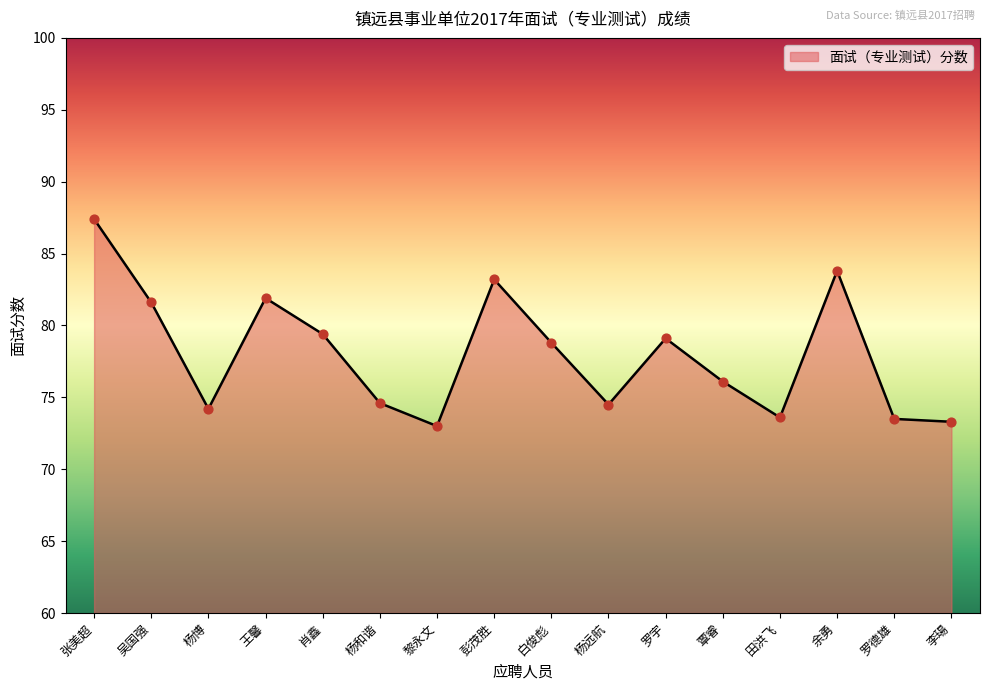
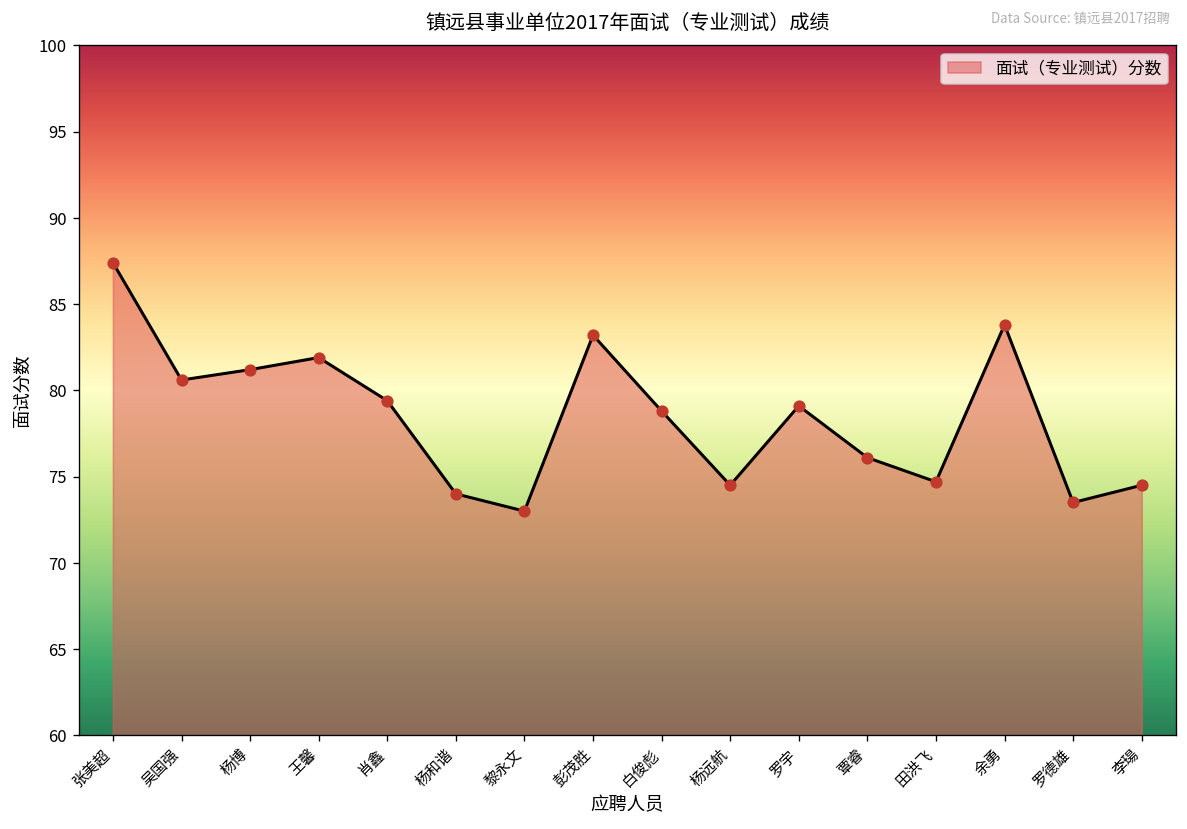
吴国强: 81.6 -> 80.6
杨博: 74.2 -> 81.2
杨和谐: 74.6 -> 74.0
田洪飞: 73.6 -> 74.7
李瑒: 73.3 -> 74.5
